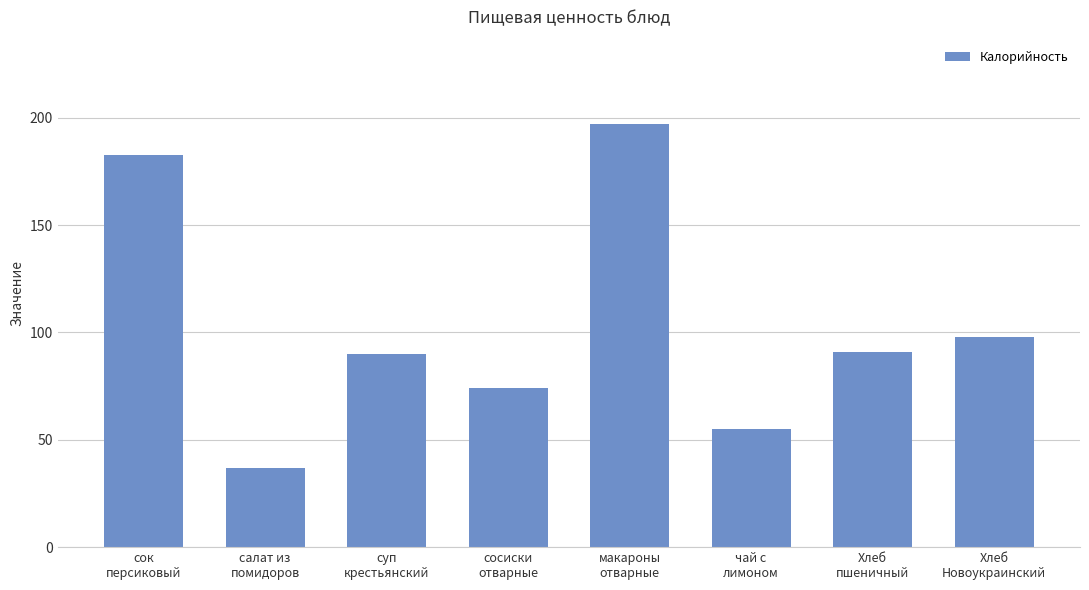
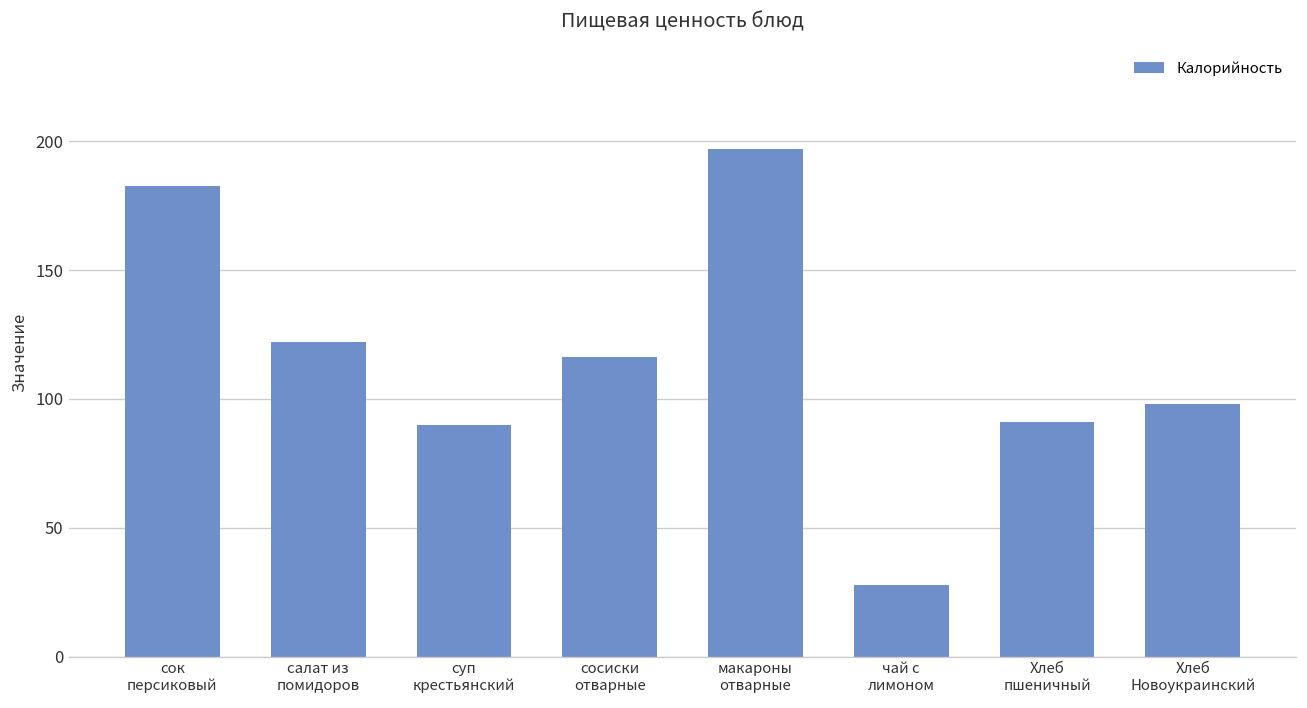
салат из помидоров: 37 -> 122
сосиски отварные: 74 -> 116
чай с лимоном: 55 -> 28
